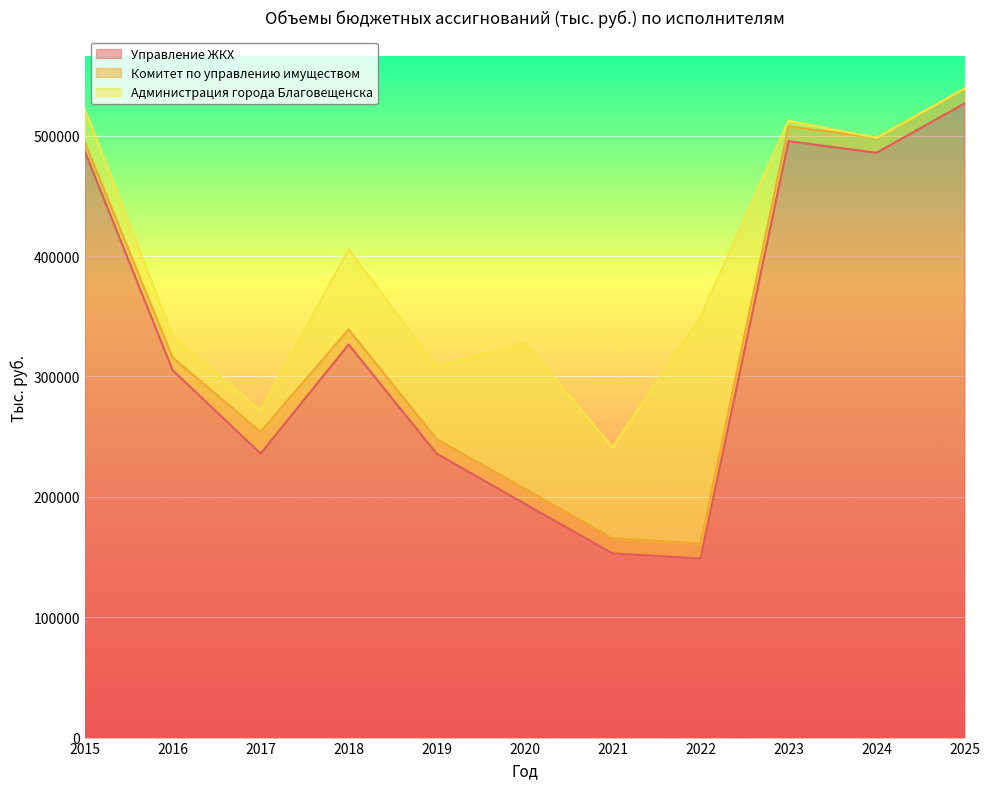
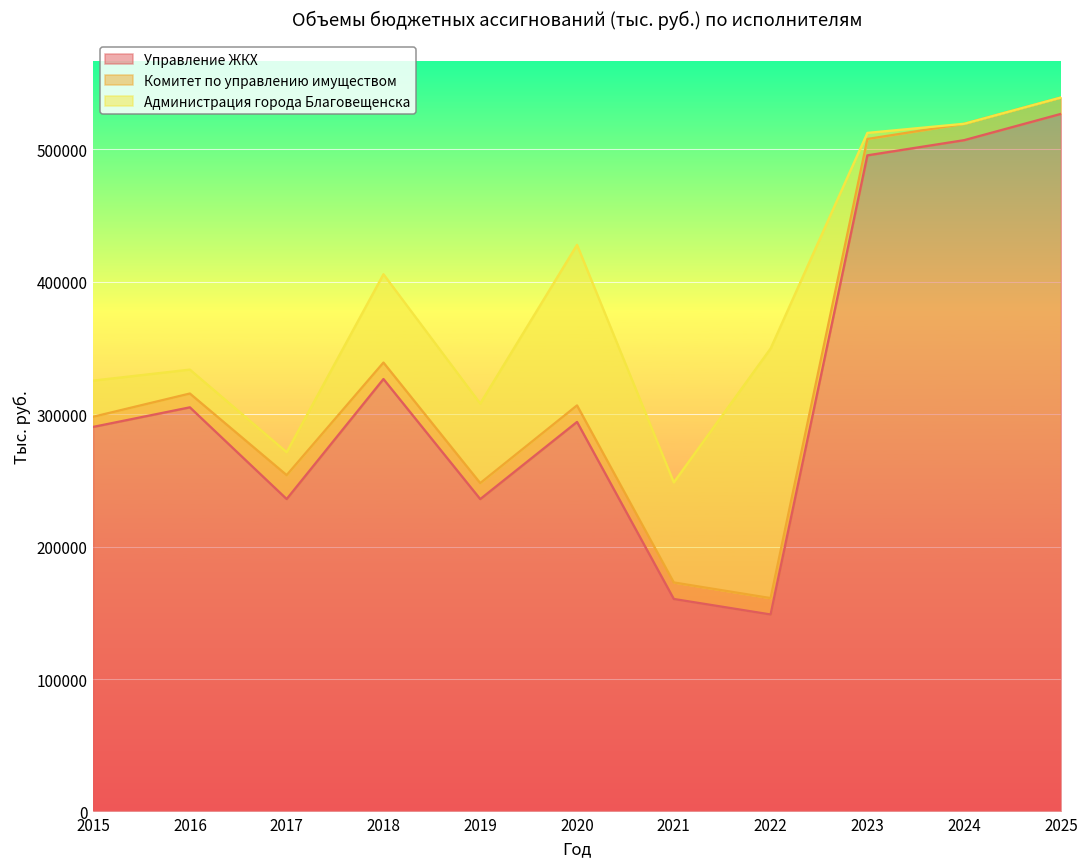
Управление ЖКХ, 2015: 487000 -> 290000
Управление ЖКХ, 2020: 194000 -> 294000
Управление ЖКХ, 2021: 153000 -> 160000
Управление ЖКХ, 2024: 486000 -> 507000
